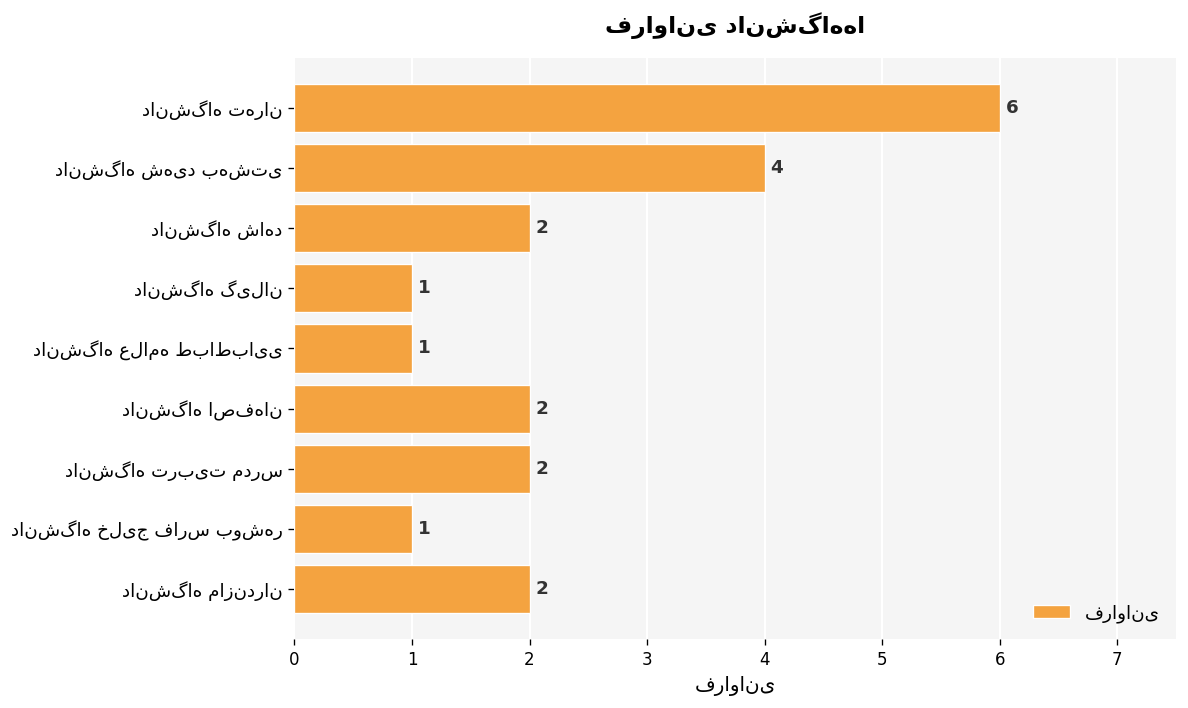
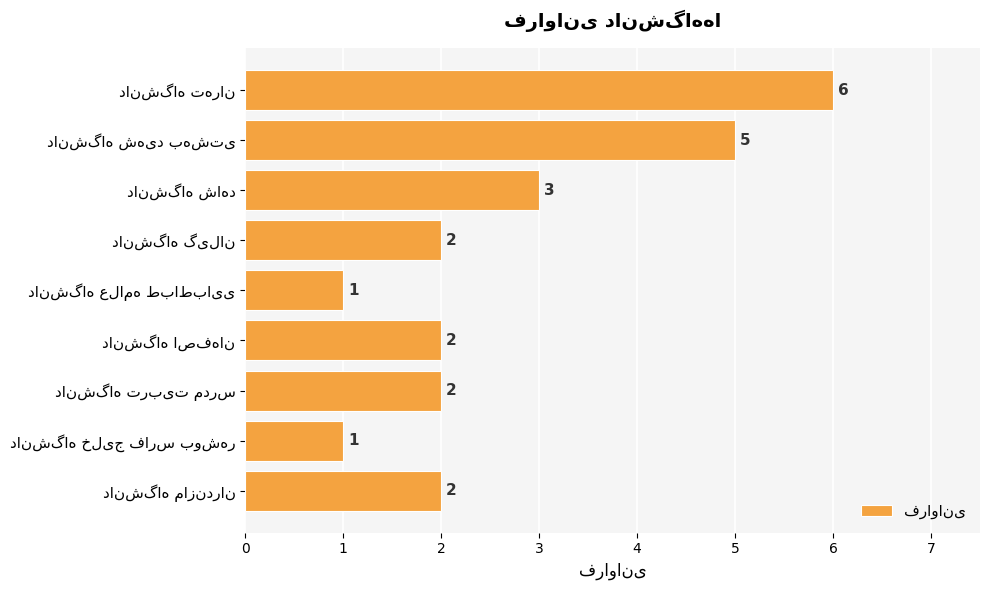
دانشگاه شهید بهشتی: 4 -> 5
دانشگاه شاهد: 2 -> 3
دانشگاه گیلان: 1 -> 2
